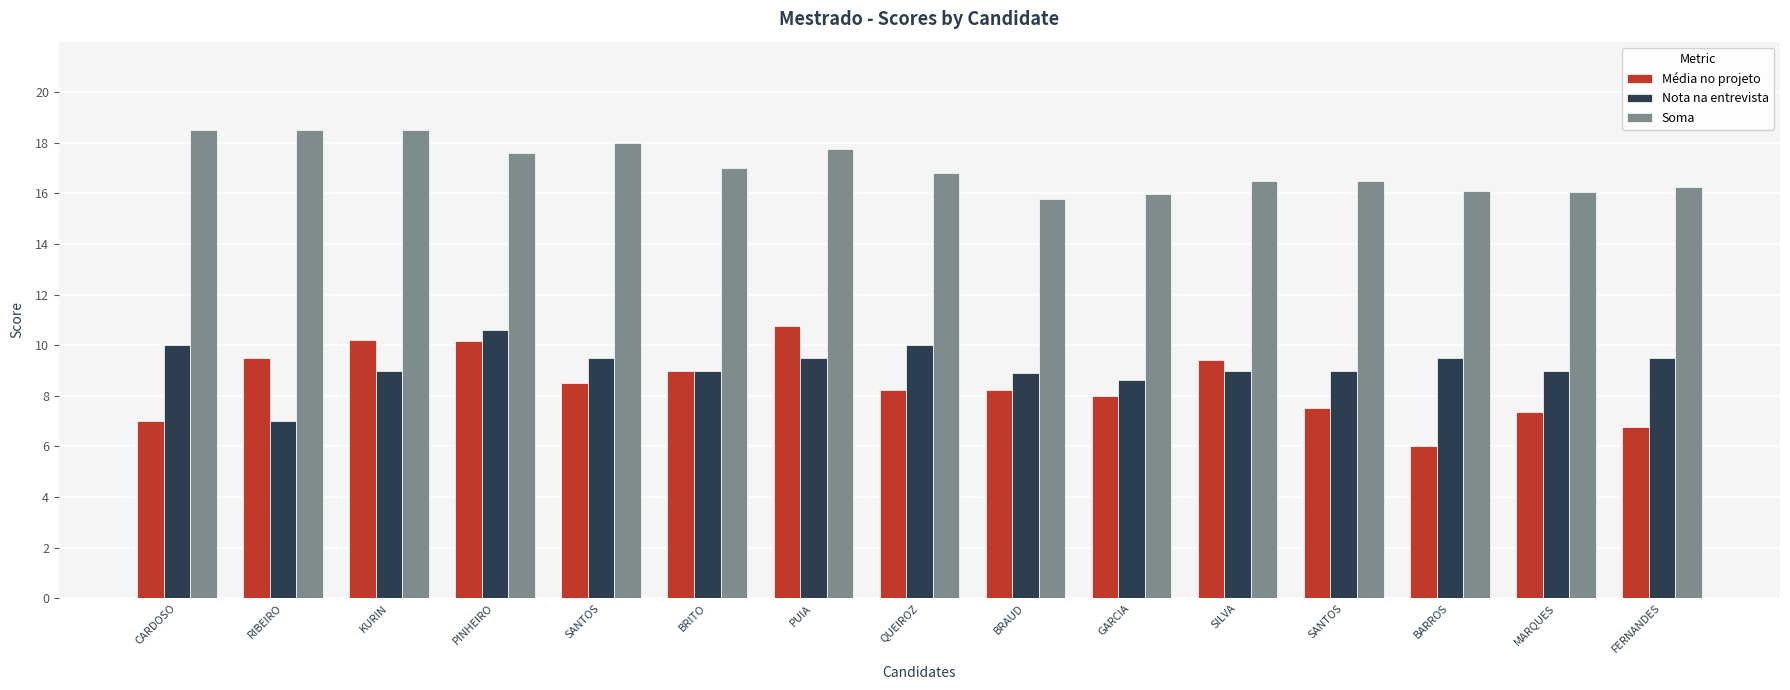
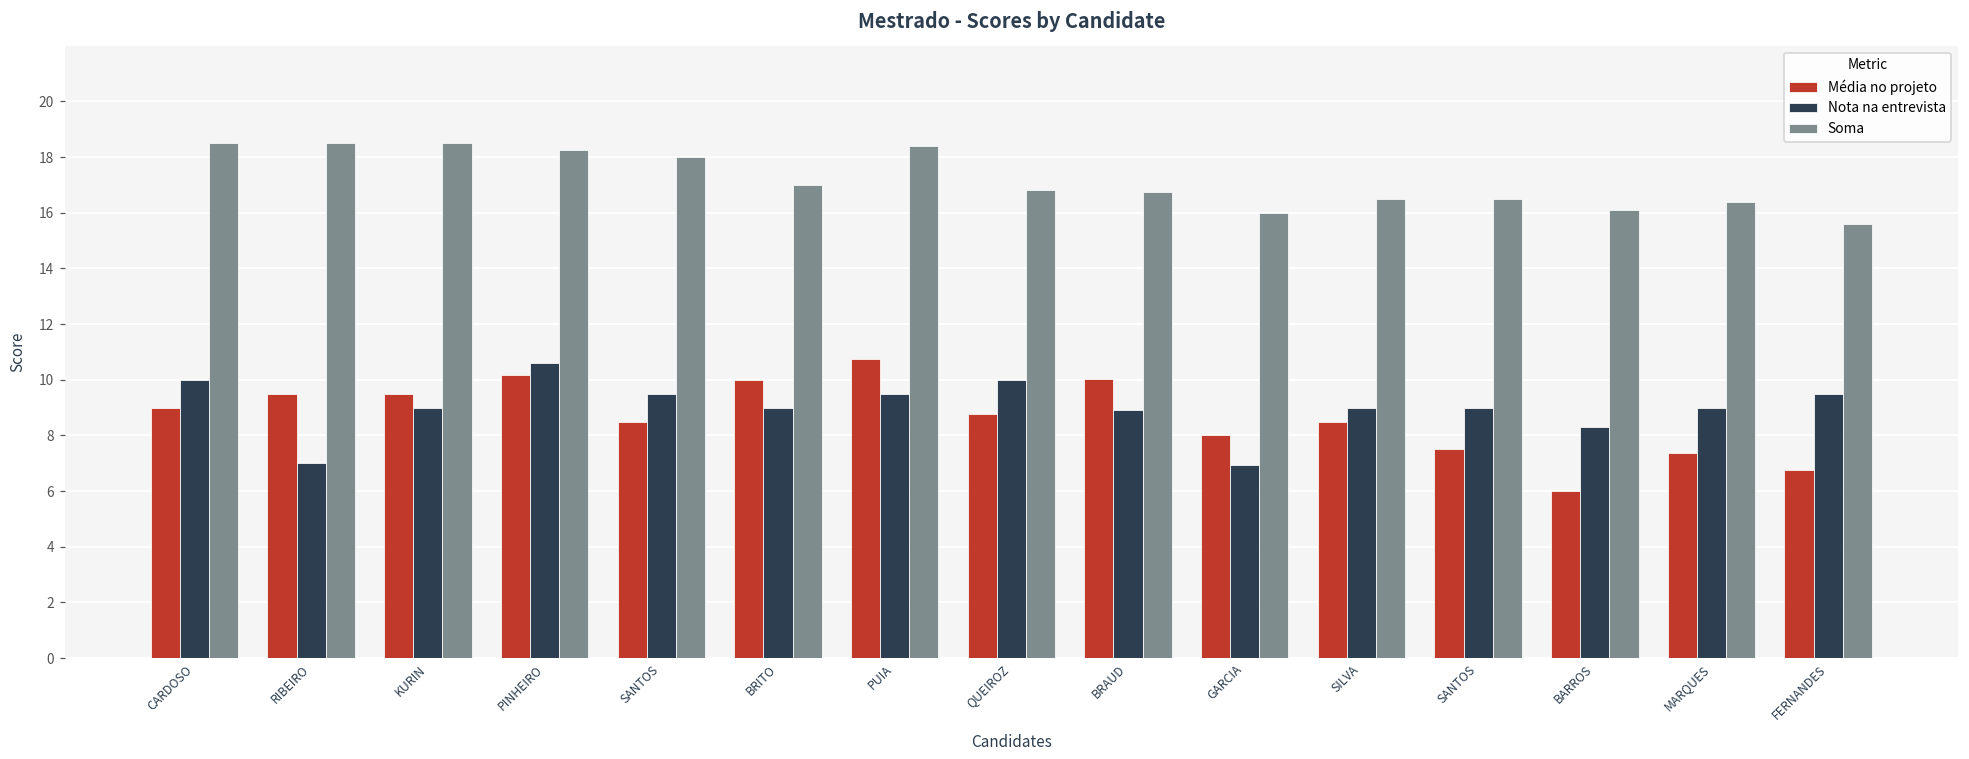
Média no projeto, CARDOSO: 7 -> 9
Média no projeto, KURIN: 10.2 -> 9.5
Soma, PINHEIRO: 17.6 -> 18.3
Média no projeto, BRITO: 9 -> 10
Soma, PUIA: 17.8 -> 18.4
Média no projeto, QUEIROZ: 8.3 -> 8.8
Média no projeto, BRAUD: 8.3 -> 10.0
Soma, BRAUD: 15.8 -> 16.8
Nota na entrevista, GARCIA: 8.6 -> 6.9
Média no projeto, SILVA: 9.4 -> 8.5
Nota na entrevista, BARROS: 9.5 -> 8.3
Soma, MARQUES: 16.1 -> 16.4
Soma, FERNANDES: 16.3 -> 15.6
